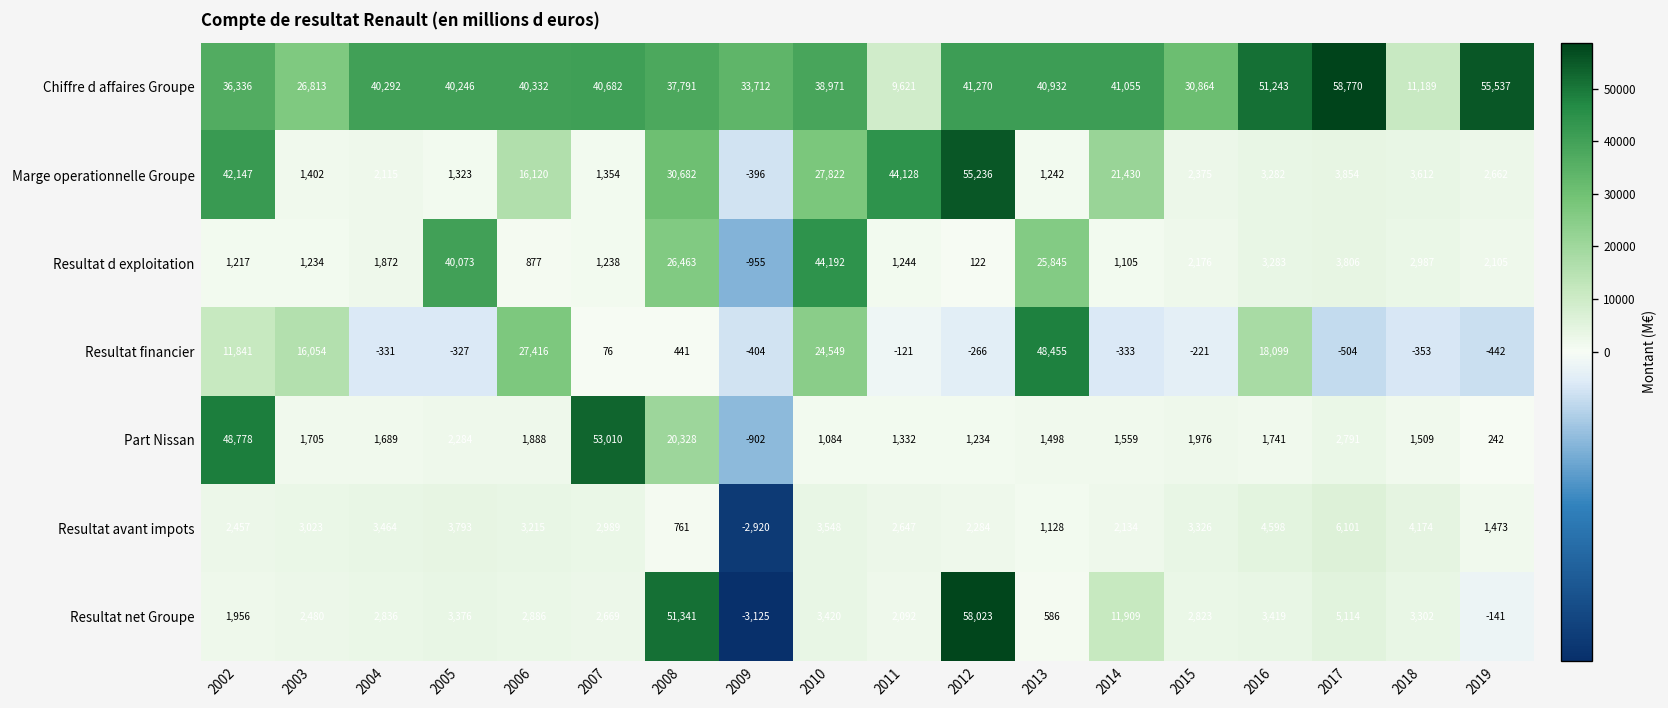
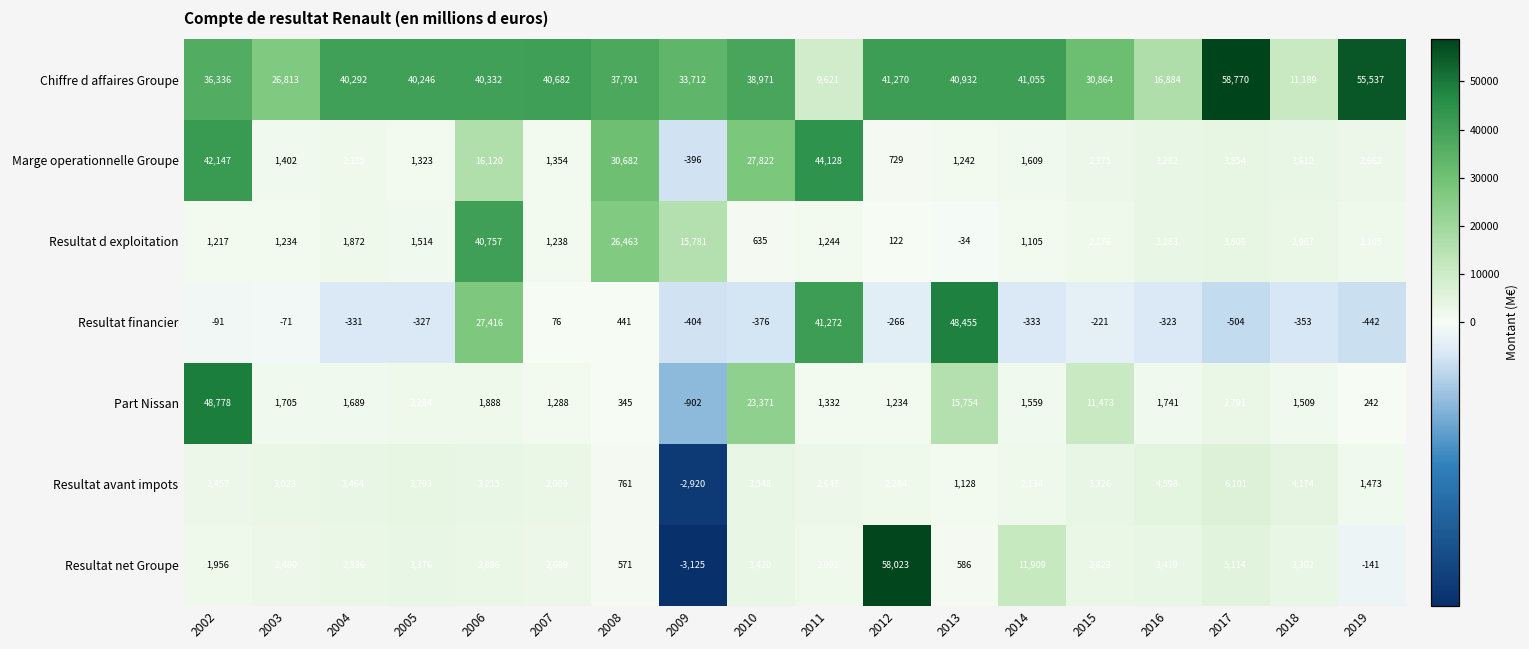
Chiffre d affaires Groupe, 2016: 51,243 -> 16,884
Marge operationnelle Groupe, 2012: 55,236 -> 729
Marge operationnelle Groupe, 2014: 21,430 -> 1,609
Resultat d exploitation, 2005: 40,073 -> 1,514
Resultat d exploitation, 2006: 877 -> 40,757
Resultat d exploitation, 2009: -955 -> 15,781
Resultat d exploitation, 2010: 44,192 -> 635
Resultat d exploitation, 2013: 25,845 -> -34
Resultat financier, 2002: 11,841 -> -91
Resultat financier, 2003: 16,054 -> -71
Resultat financier, 2010: 24,549 -> -376
Resultat financier, 2011: -121 -> 41,272
Resultat financier, 2016: 18,099 -> -323
Part Nissan, 2007: 53,010 -> 1,288
Part Nissan, 2008: 20,328 -> 345
Part Nissan, 2010: 1,084 -> 23,371
Part Nissan, 2013: 1,498 -> 15,754
Part Nissan, 2015: 1,976 -> 11,473
Resultat net Groupe, 2008: 51,341 -> 571
